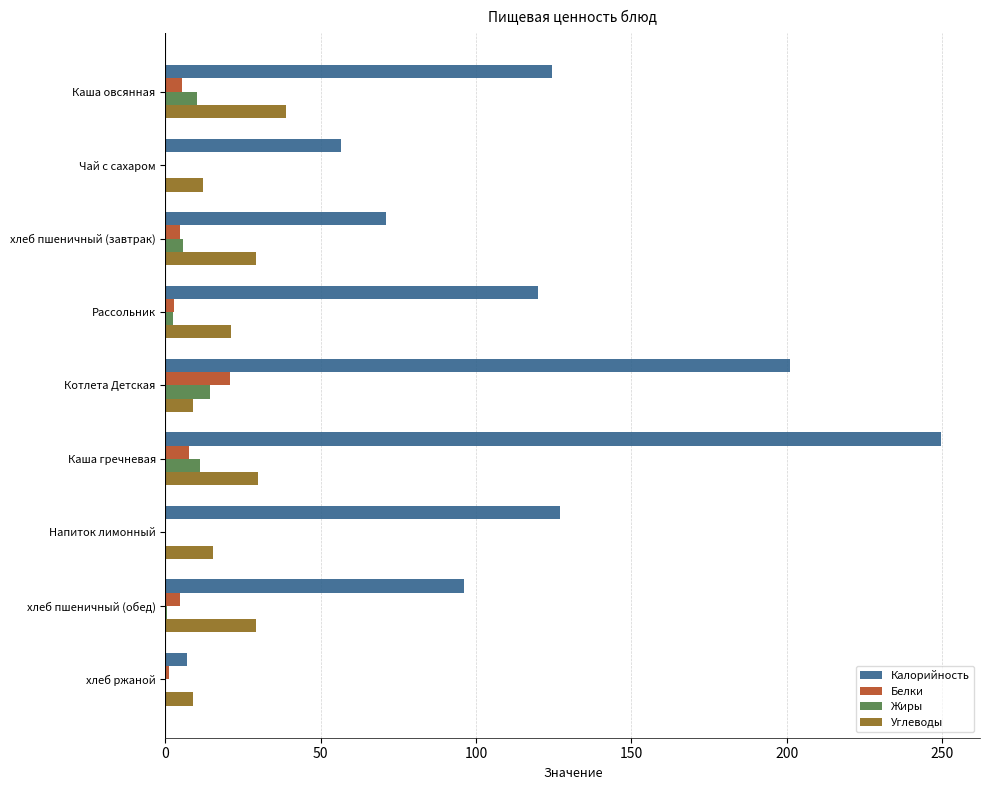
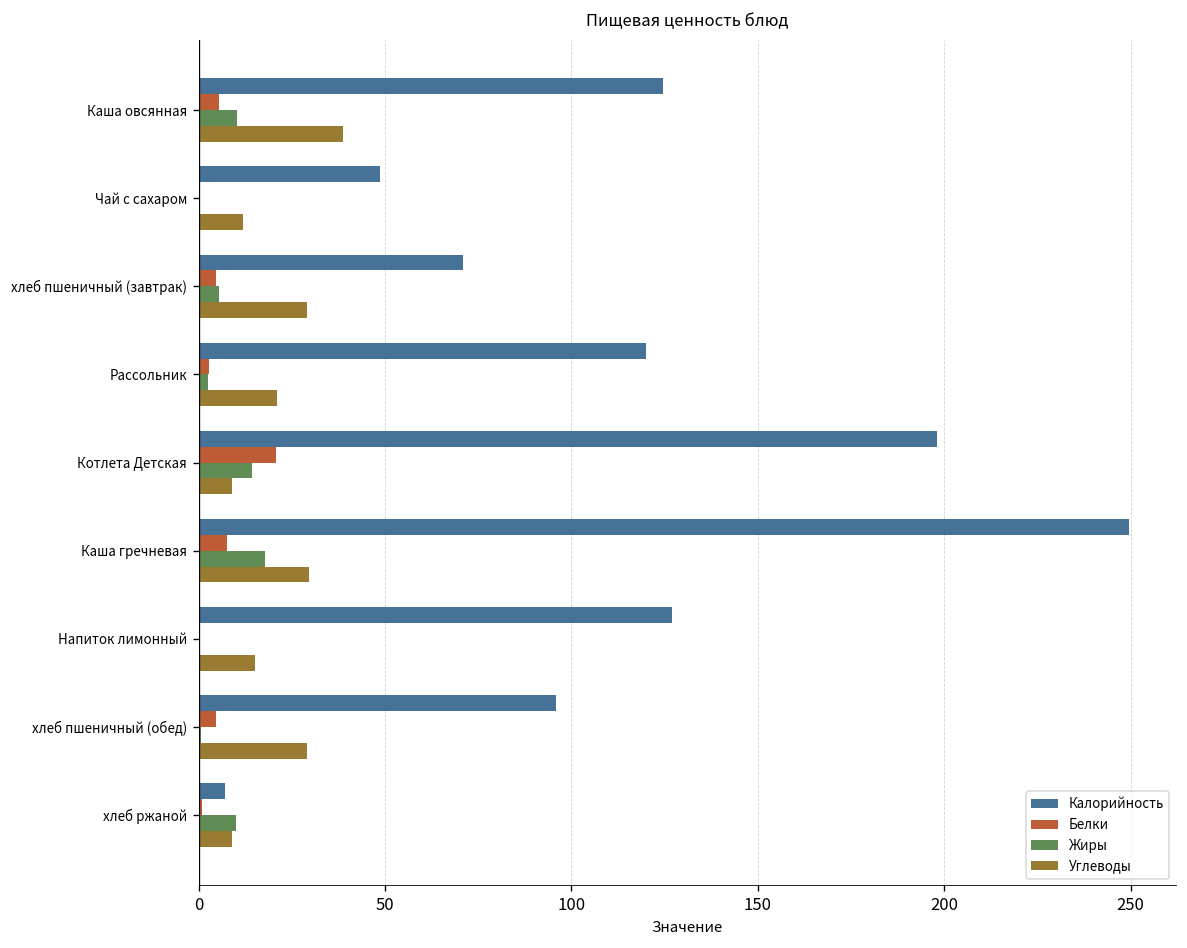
Калорийность, Чай с сахаром: 56 -> 49
Калорийность, Котлета Детская: 201 -> 198
Жиры, Каша гречневая: 11 -> 18
Жиры, хлеб ржаной: 0 -> 10
